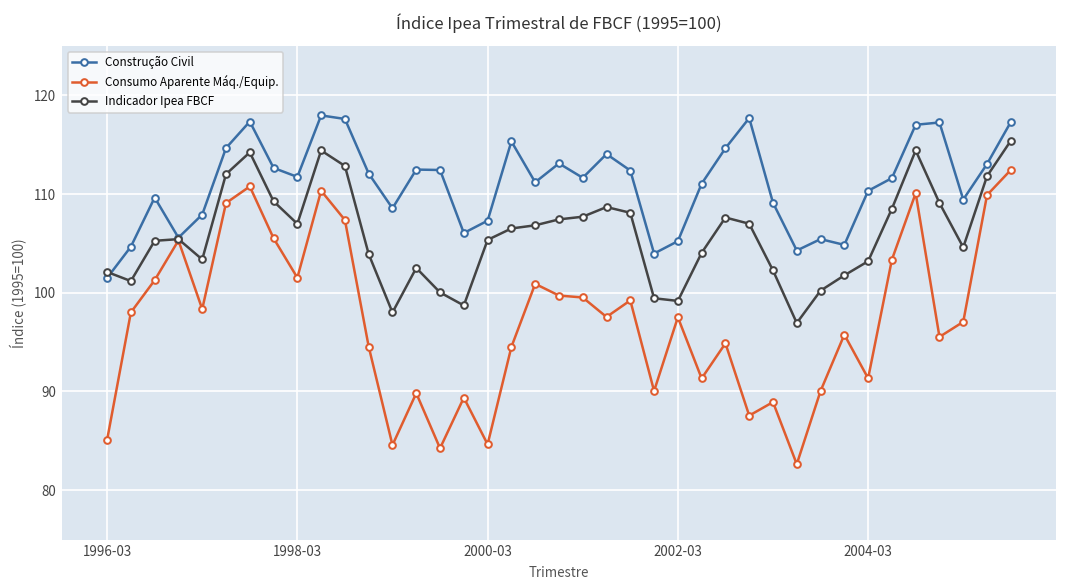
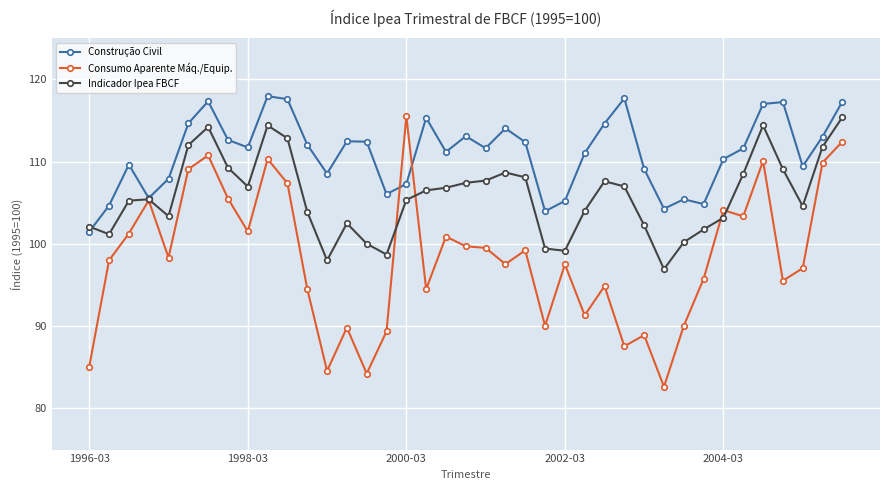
Consumo Aparente Máq./Equip., 2000-03: 85 -> 116
Consumo Aparente Máq./Equip., 2004-03: 91 -> 104
